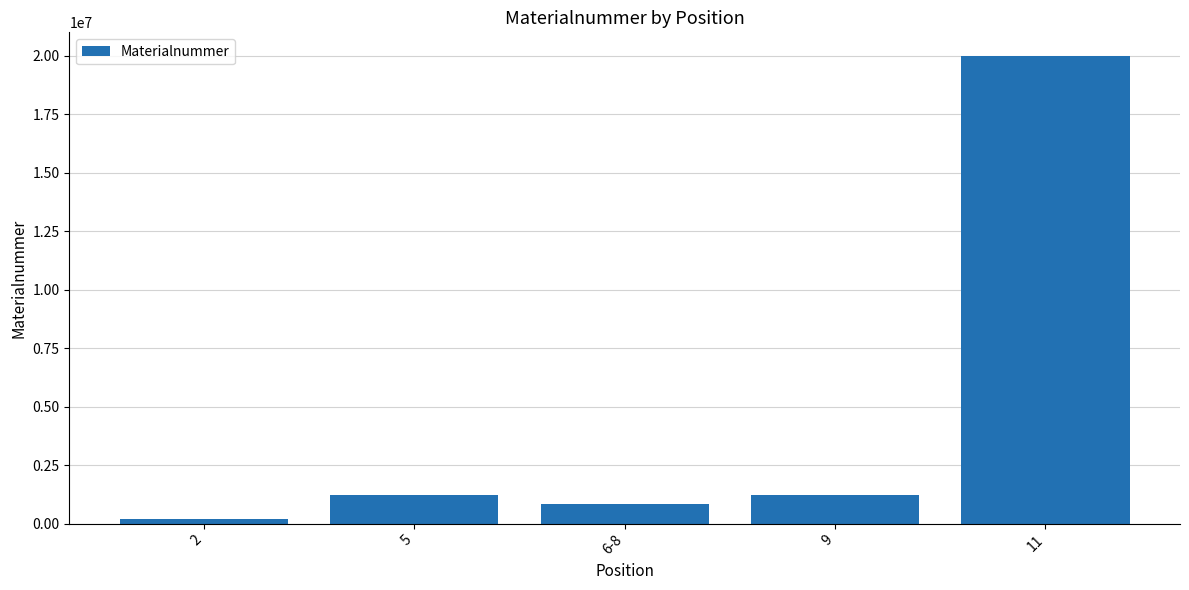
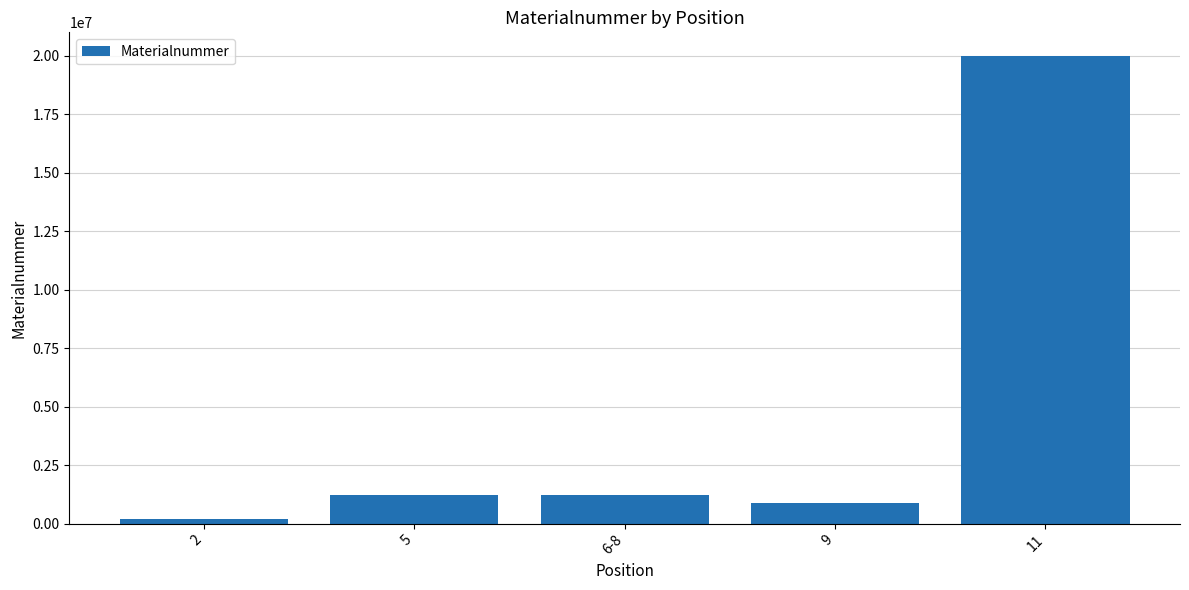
6-8: 800000 -> 1200000
9: 1200000 -> 900000
